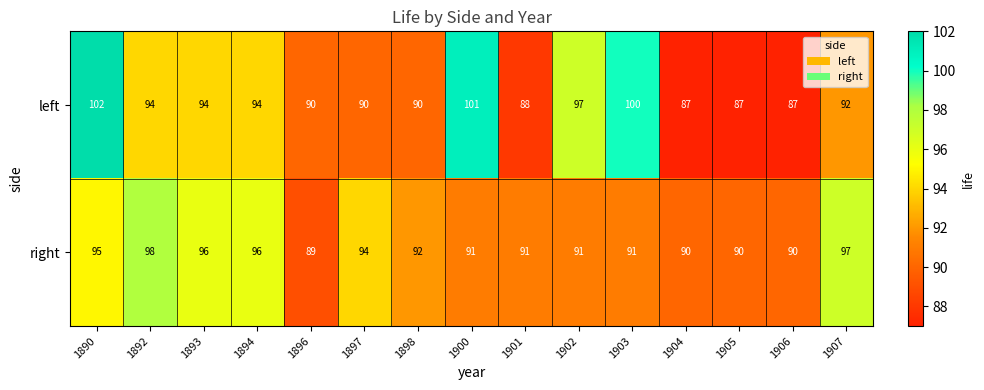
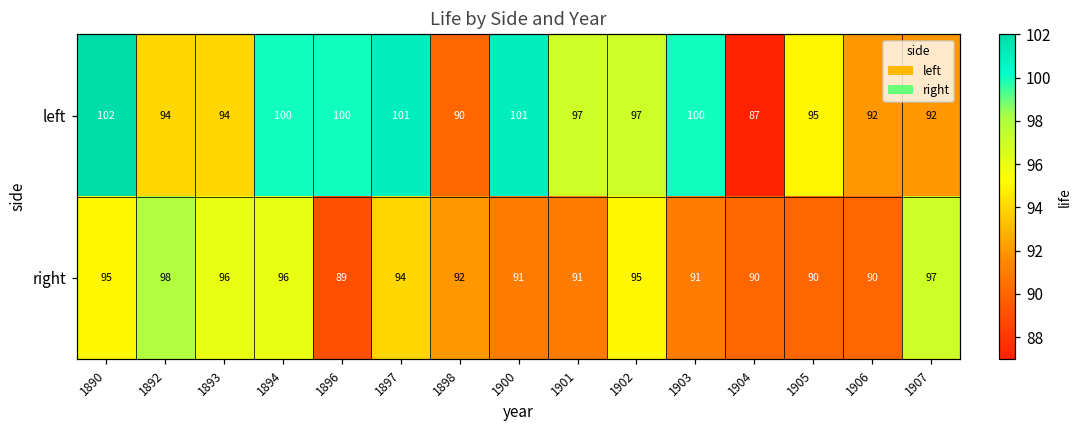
left, 1894: 94 -> 100
left, 1896: 90 -> 100
left, 1897: 90 -> 101
left, 1901: 88 -> 97
left, 1905: 87 -> 95
left, 1906: 87 -> 92
right, 1902: 91 -> 95
